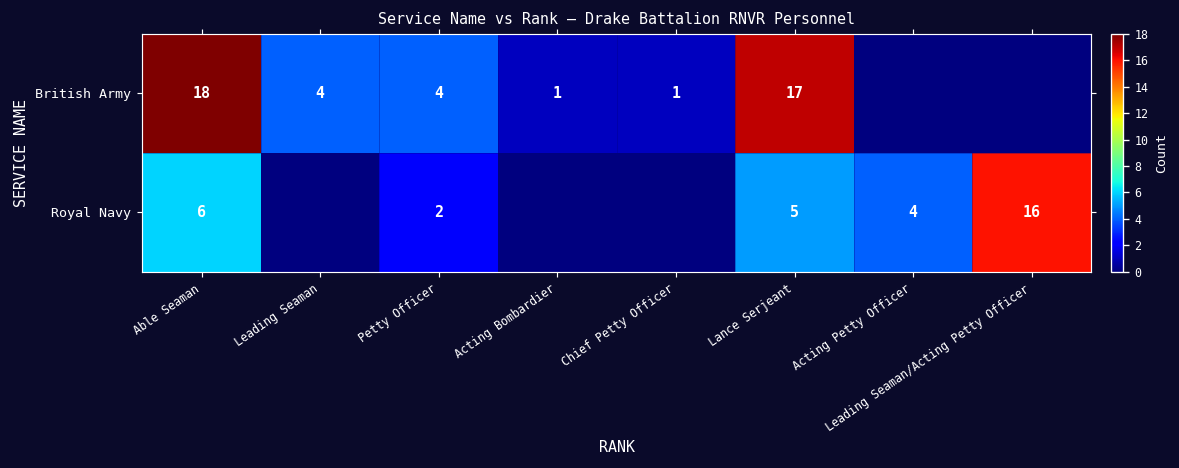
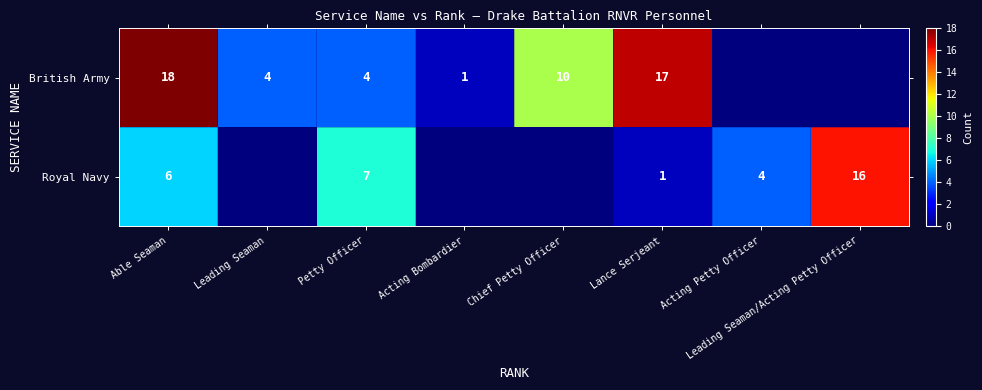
British Army, Chief Petty Officer: 1 -> 10
Royal Navy, Petty Officer: 2 -> 7
Royal Navy, Lance Serjeant: 5 -> 1
